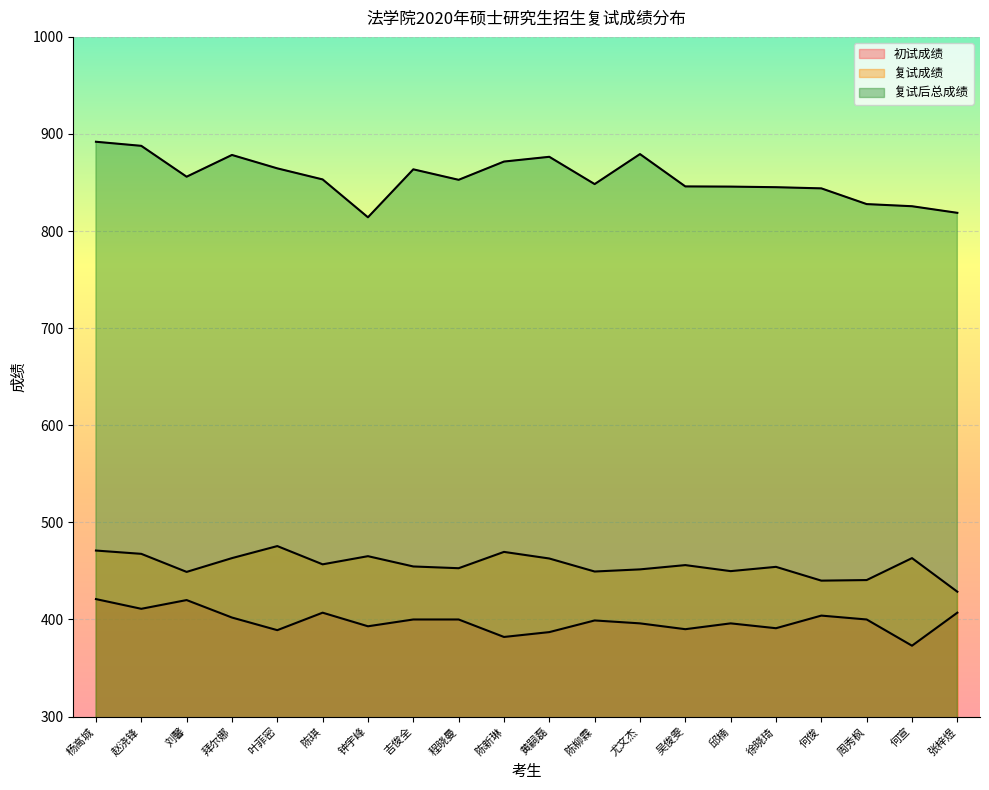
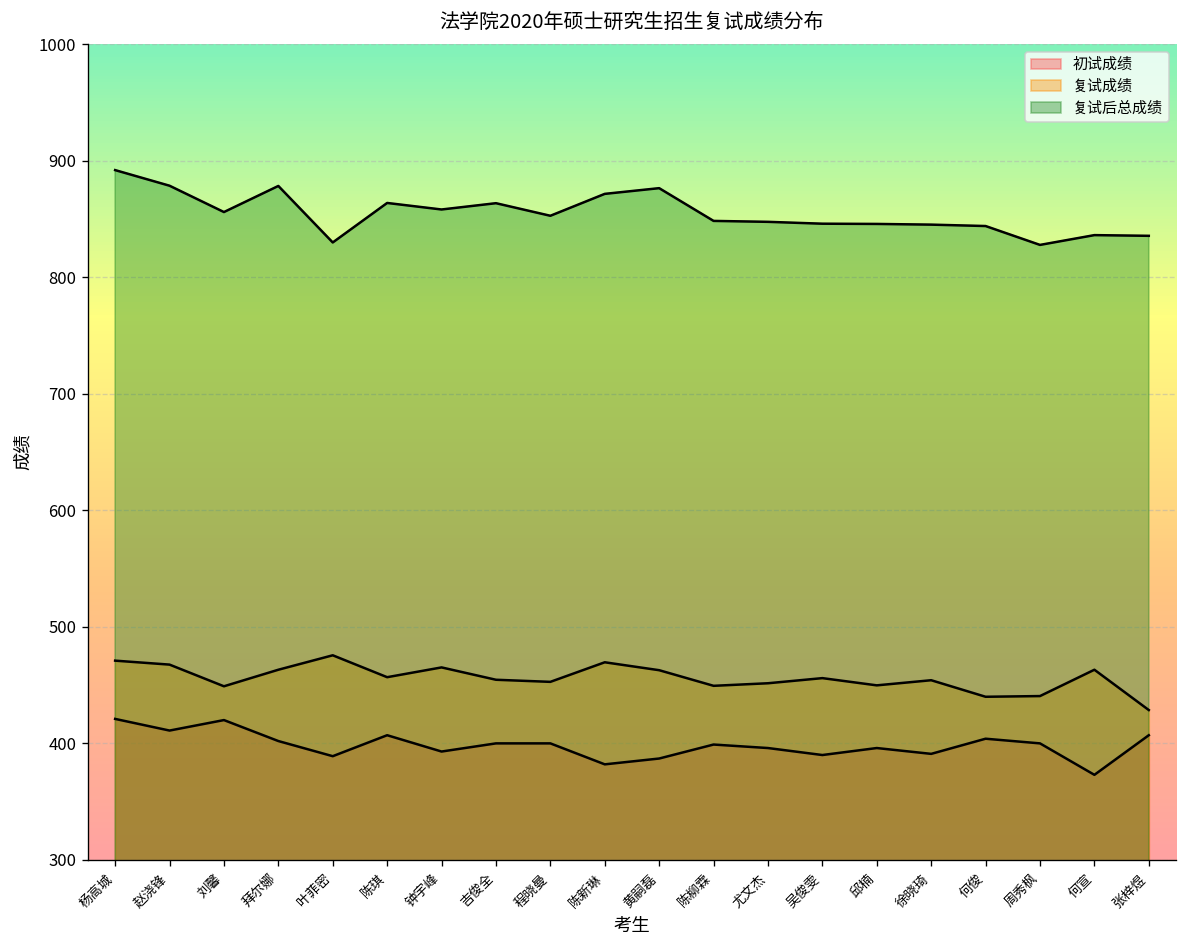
复试后总成绩, 赵浇锋: 890 -> 880
复试后总成绩, 叶菲密: 860 -> 830
复试后总成绩, 陈琪: 850 -> 860
复试后总成绩, 钟宇峰: 810 -> 860
复试后总成绩, 尤文杰: 880 -> 850
复试后总成绩, 何宣: 830 -> 840
复试后总成绩, 张梓煜: 820 -> 840
